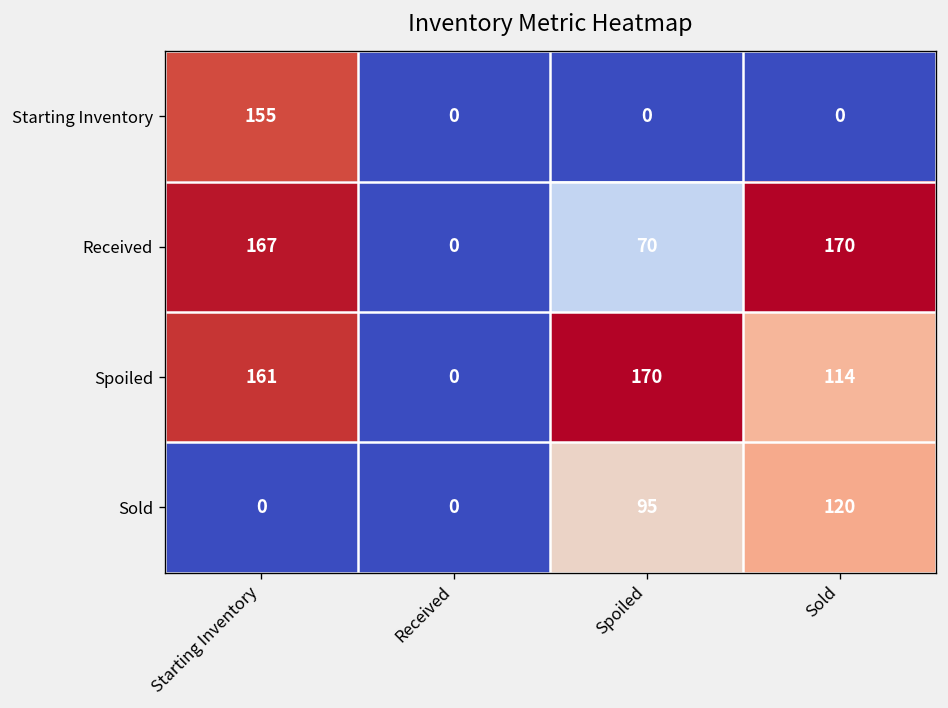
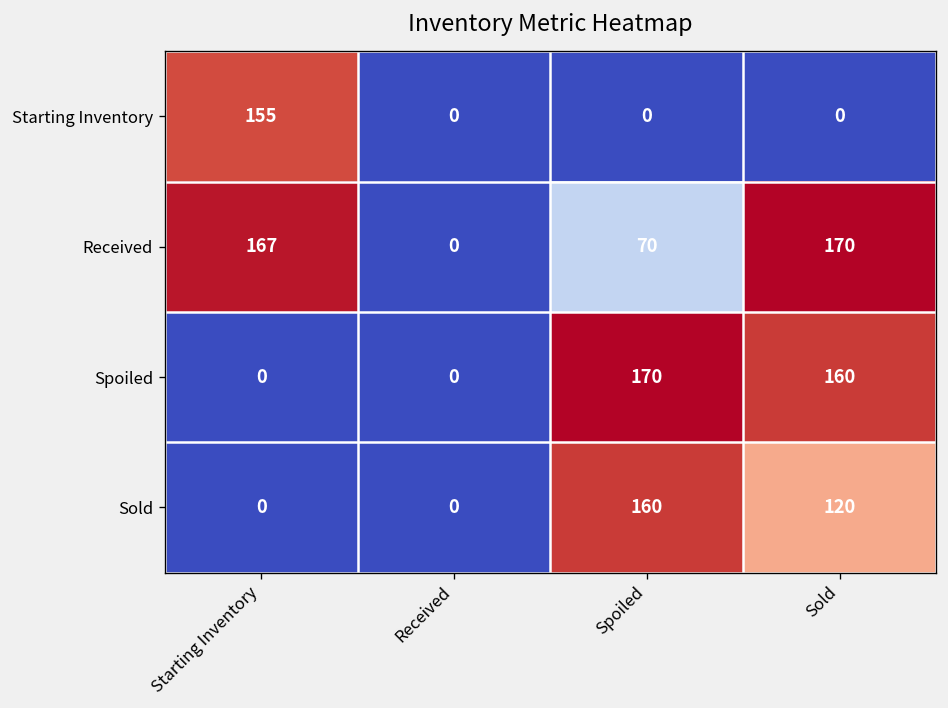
Spoiled, Starting Inventory: 161 -> 0
Spoiled, Sold: 114 -> 160
Sold, Spoiled: 95 -> 160
